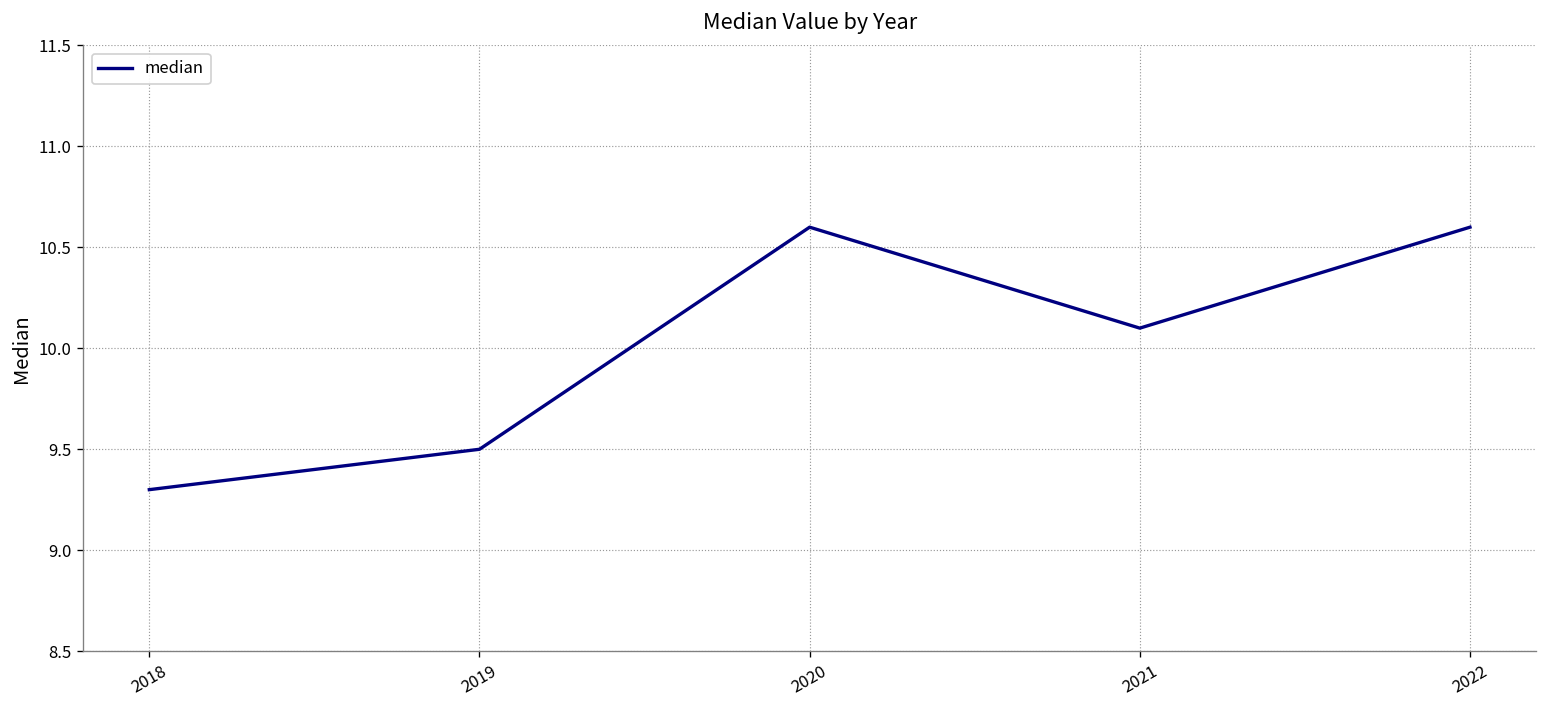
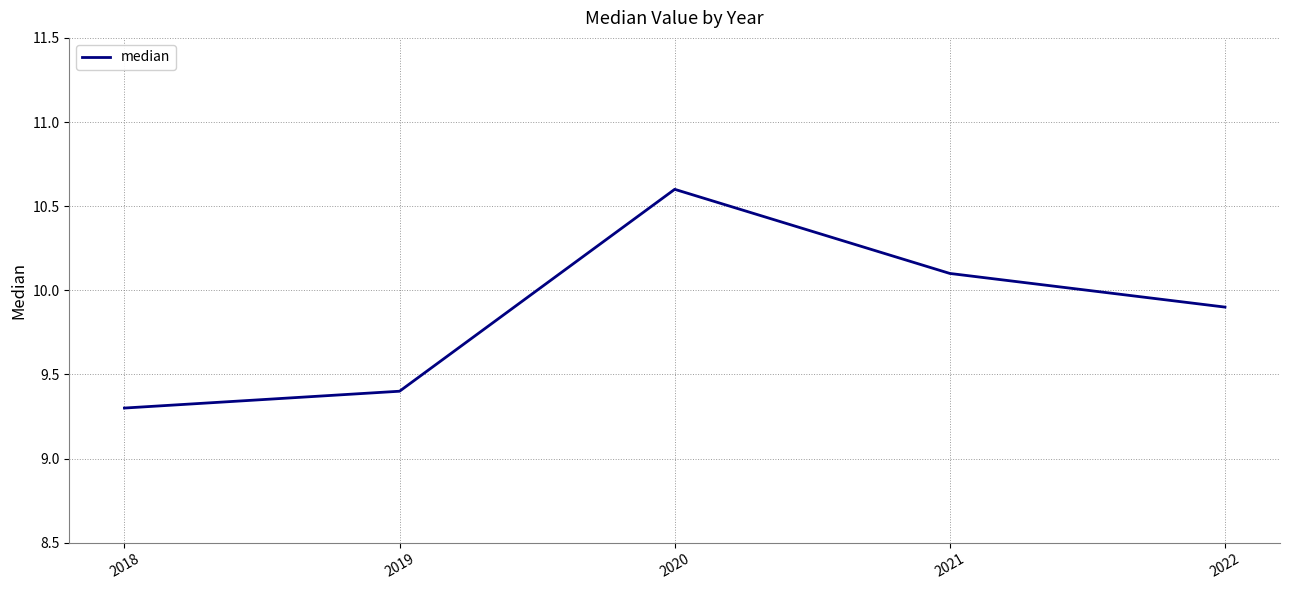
2019: 9.5 -> 9.4
2022: 10.6 -> 9.9
